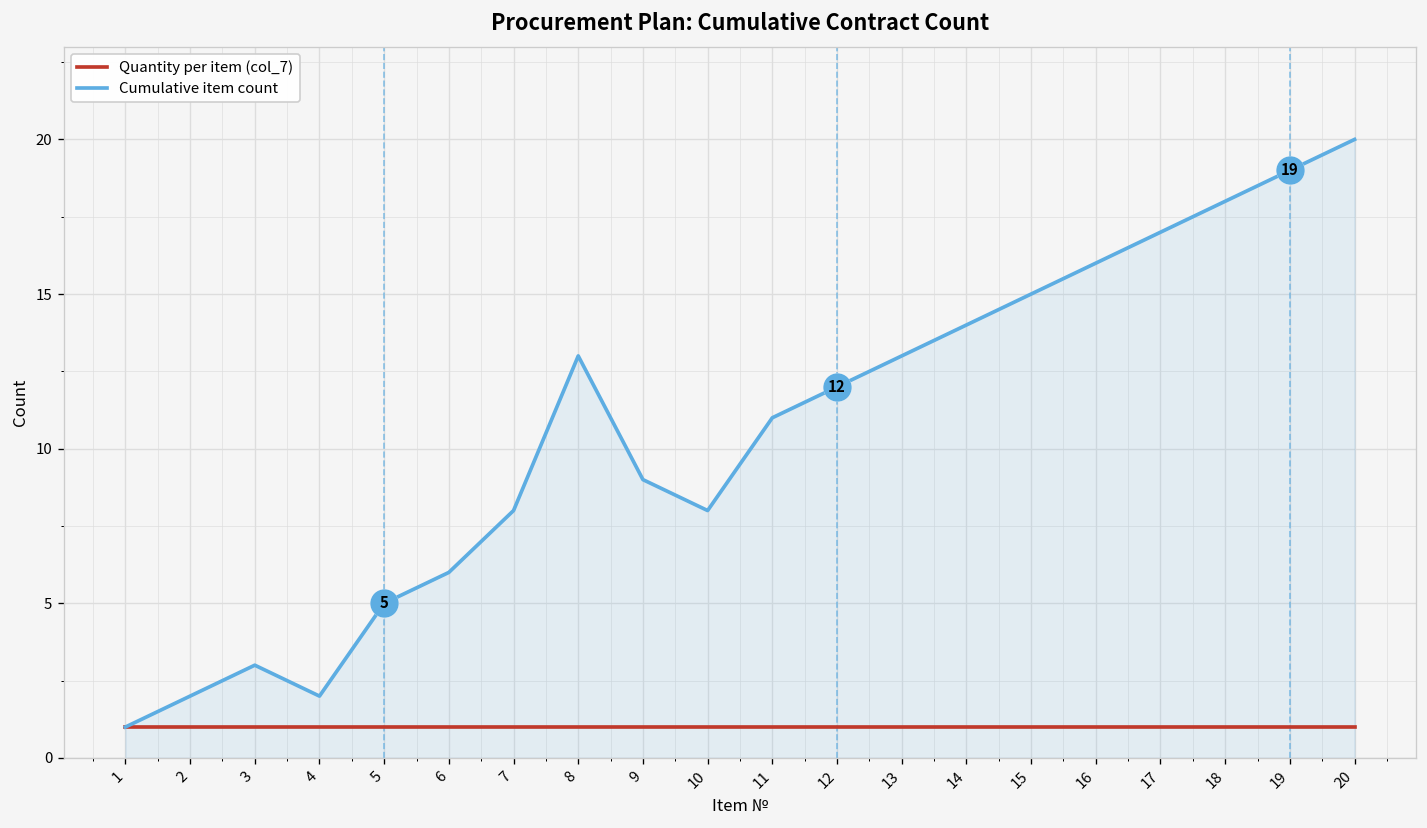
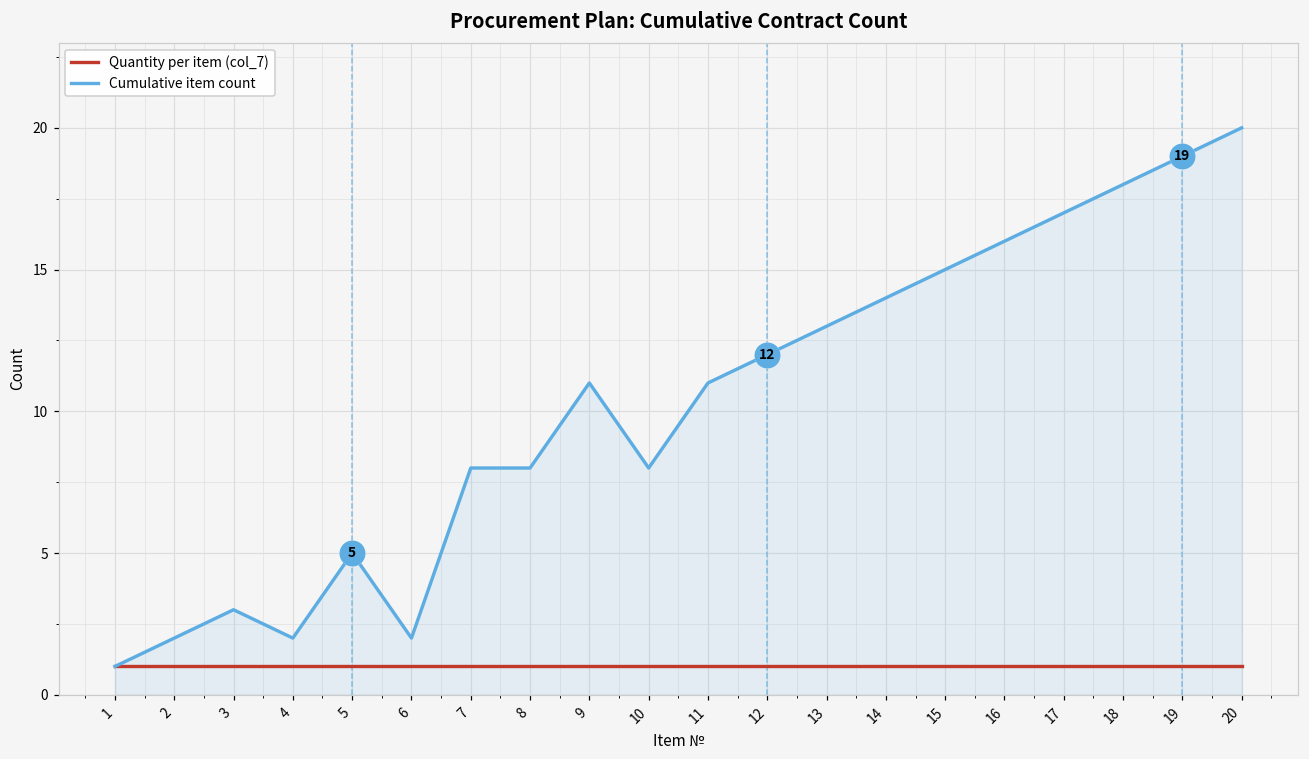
Cumulative item count, 6: 6 -> 2
Cumulative item count, 8: 13 -> 8
Cumulative item count, 9: 9 -> 11
